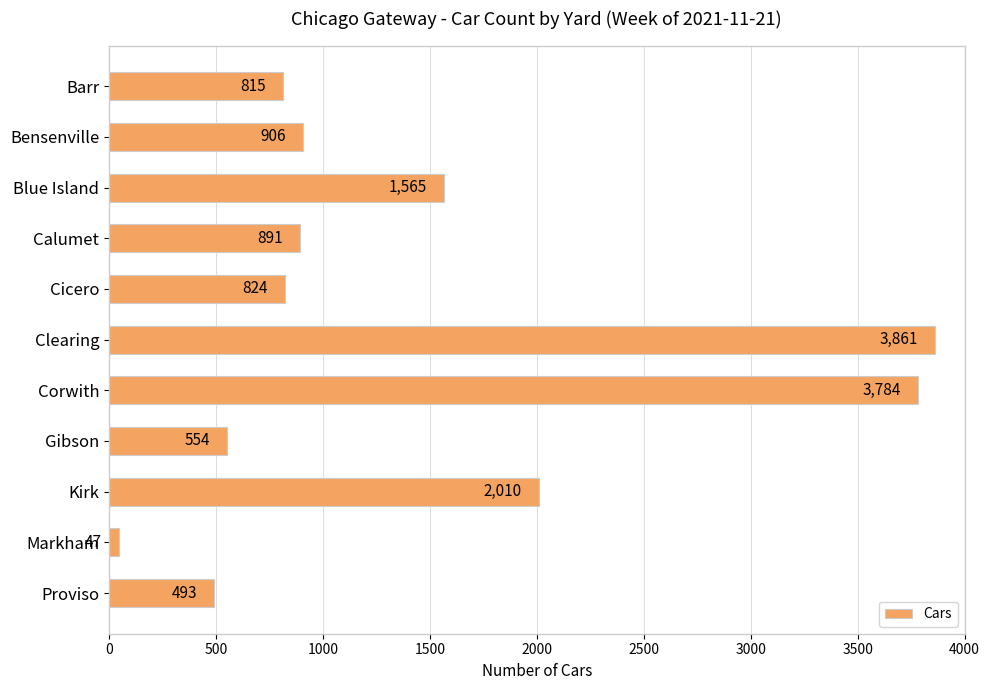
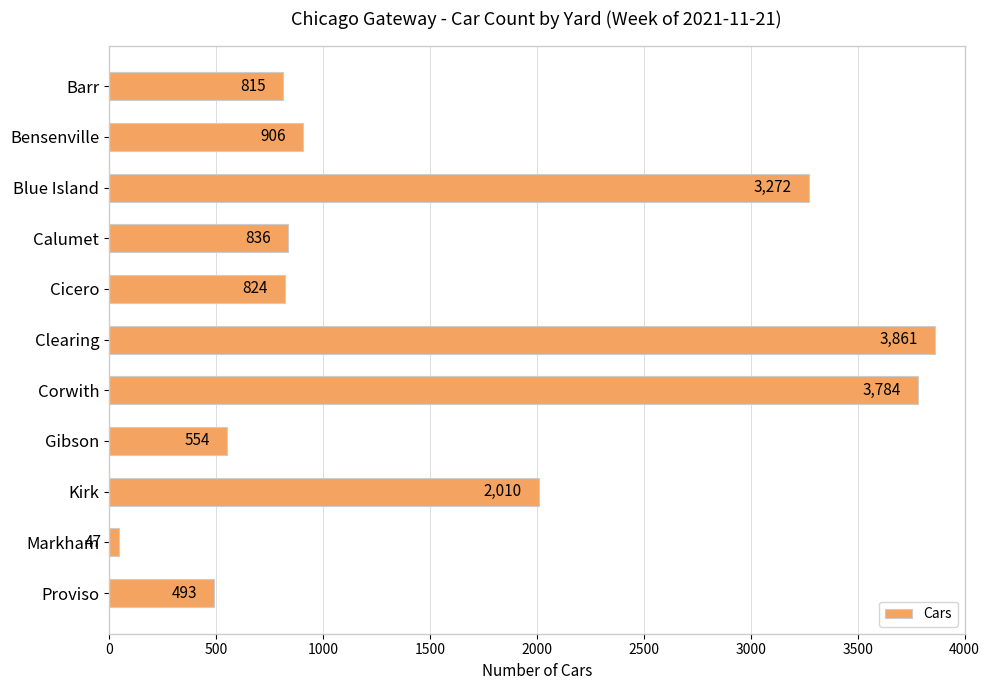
Blue Island: 1,565 -> 3,272
Calumet: 891 -> 836
